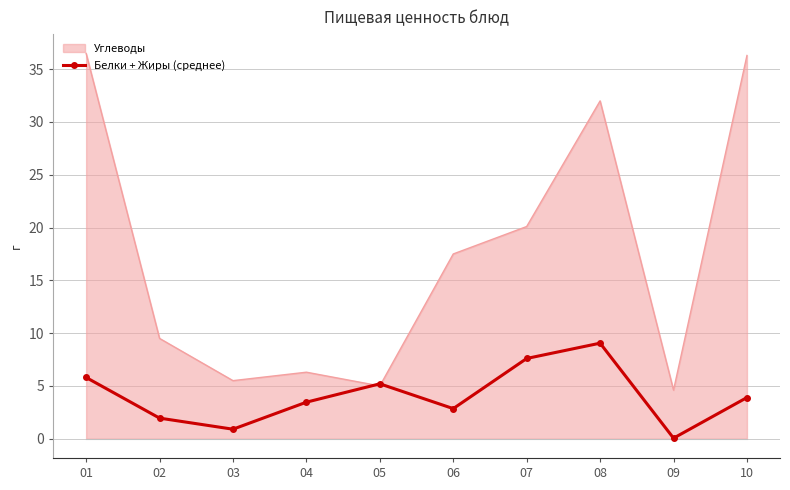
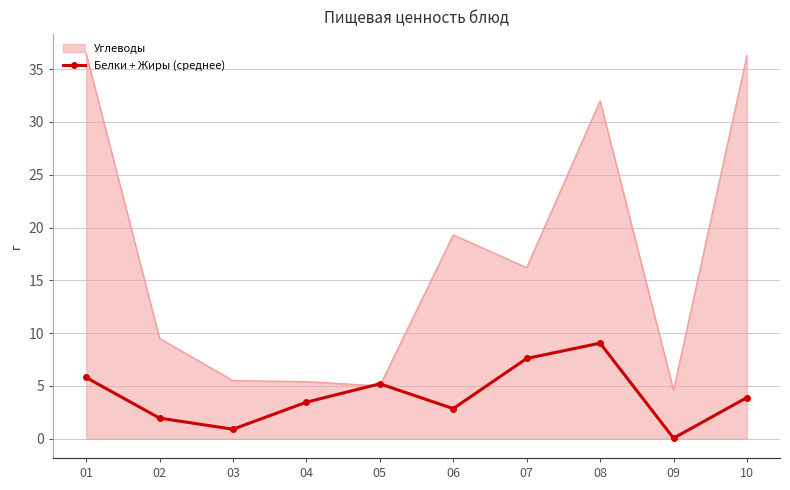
Углеводы, 04: 6.3 -> 5.4
Углеводы, 06: 17.5 -> 19.3
Углеводы, 07: 20.1 -> 16.2
